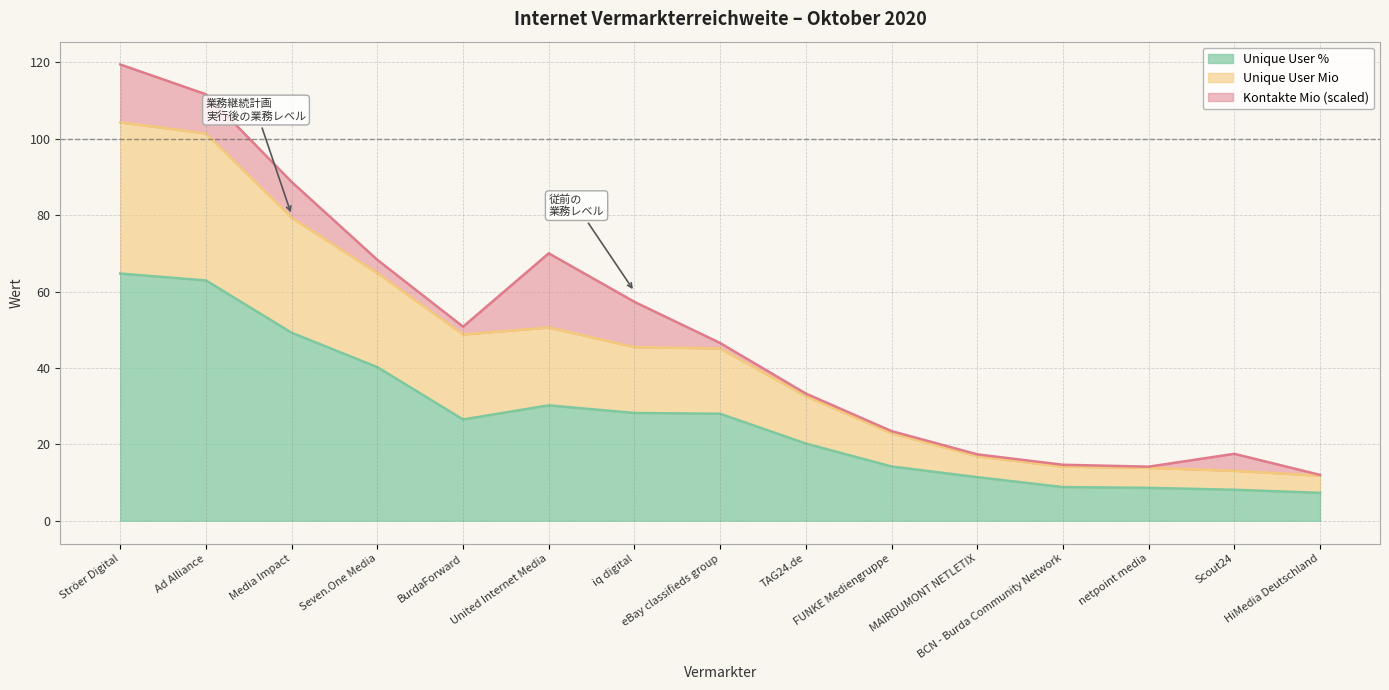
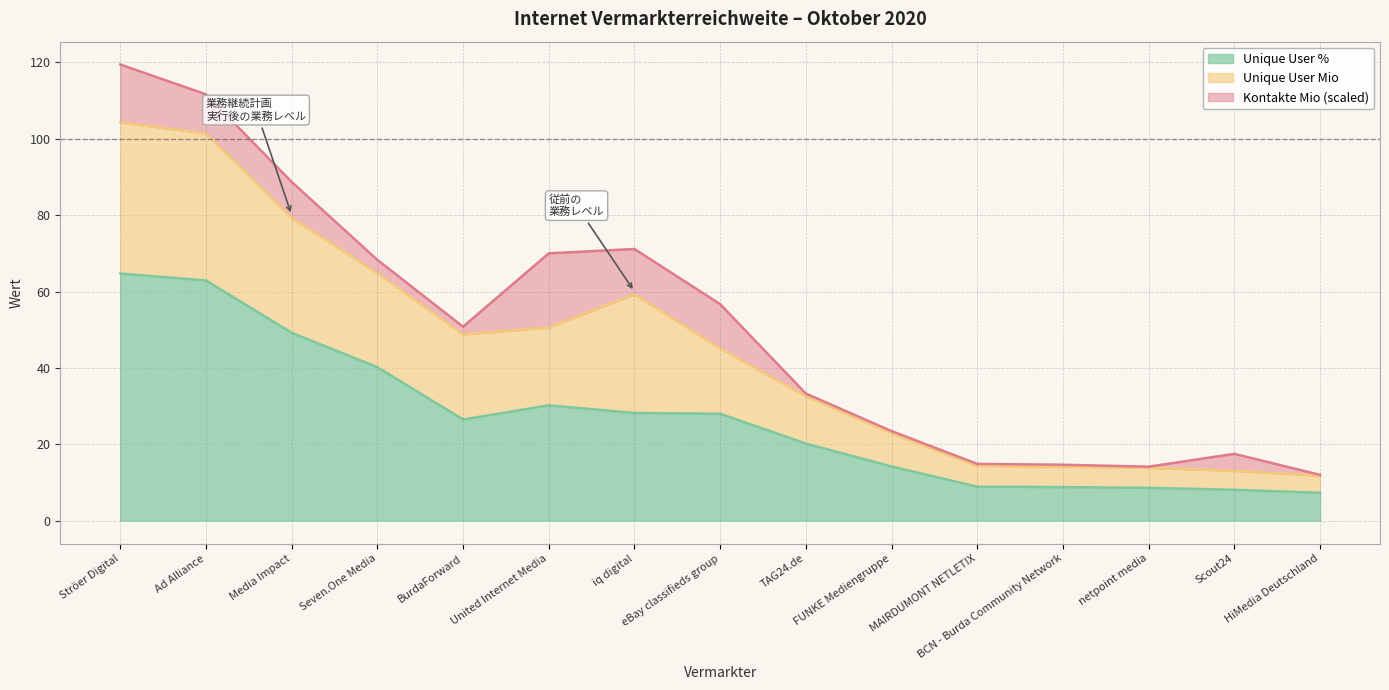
Unique User Mio, iq digital: 17 -> 31
Kontakte Mio (scaled), eBay classifieds group: 1 -> 12
Unique User %, MAIRDUMONT NETLETIX: 11 -> 9
